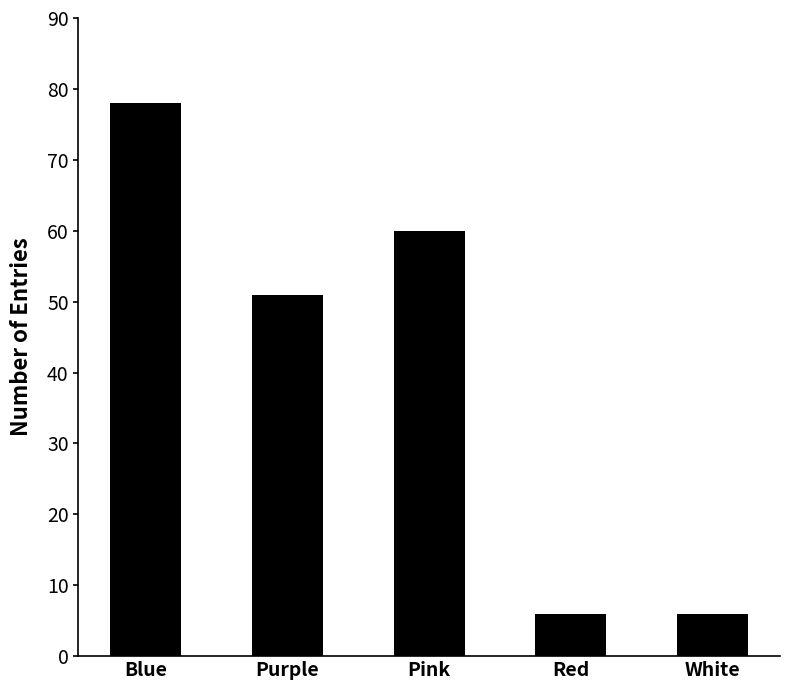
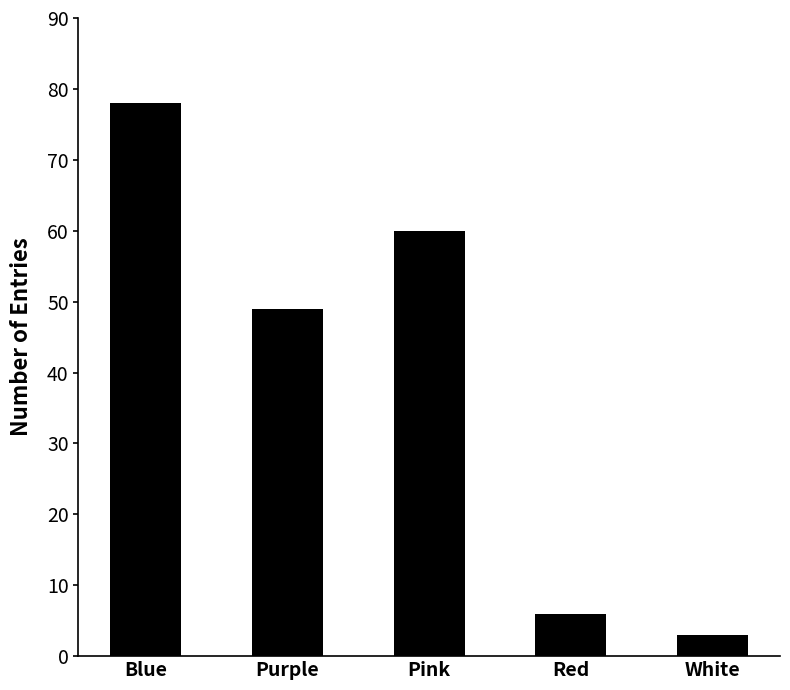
Purple: 51 -> 49
White: 6 -> 3
